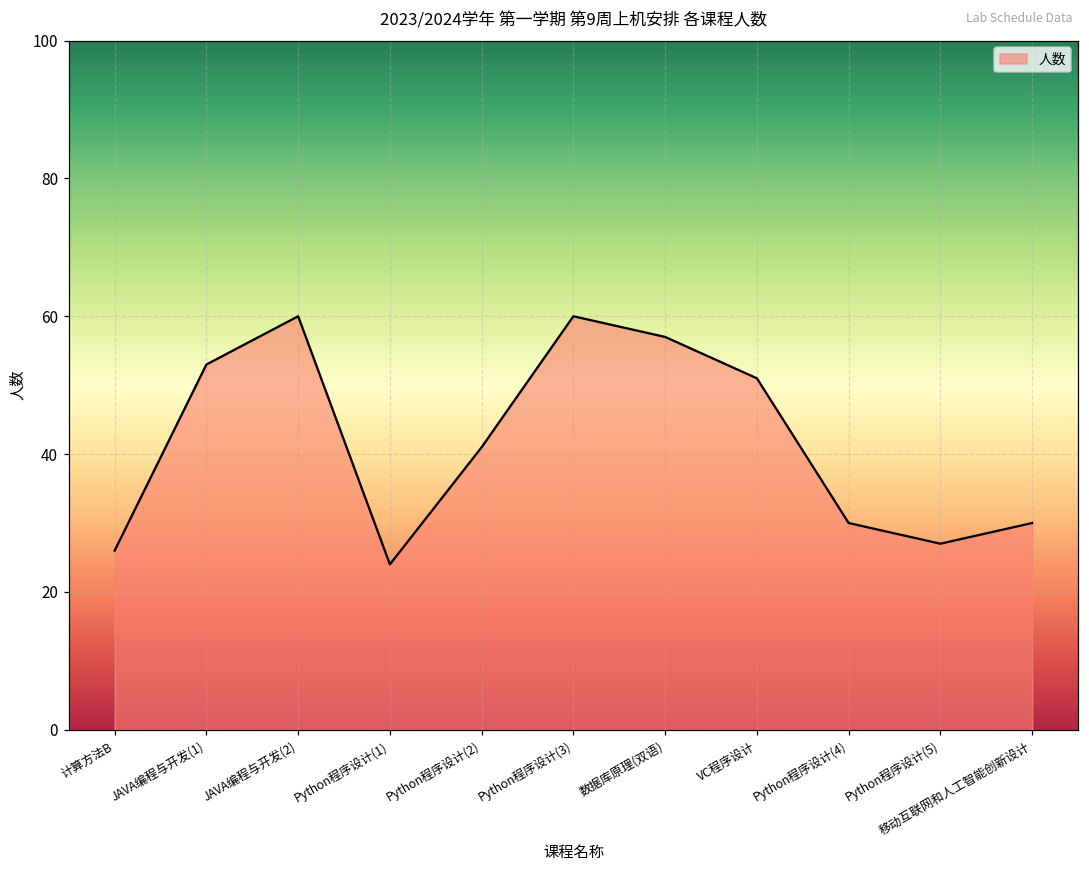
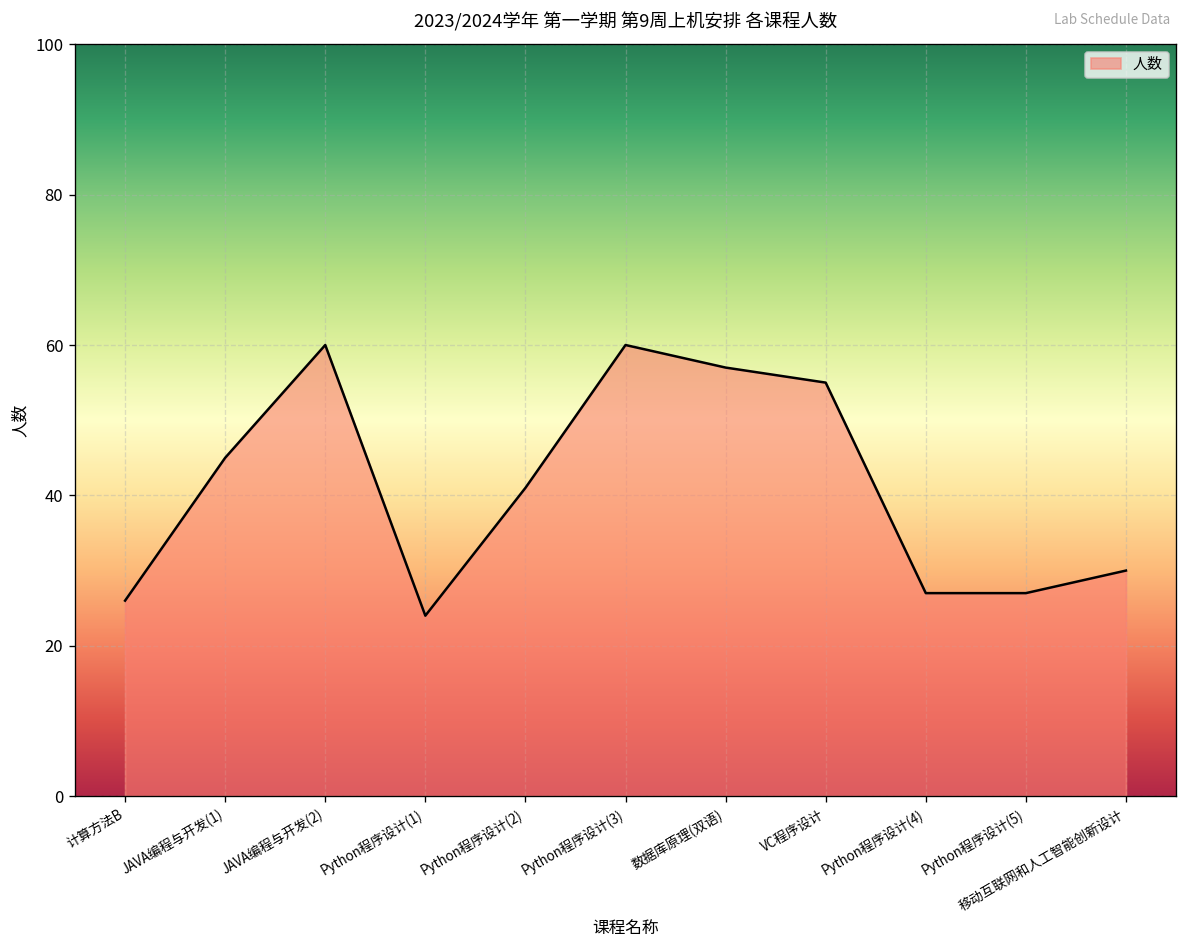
JAVA编程与开发(1): 53 -> 45
VC程序设计: 51 -> 55
Python程序设计(4): 30 -> 27
